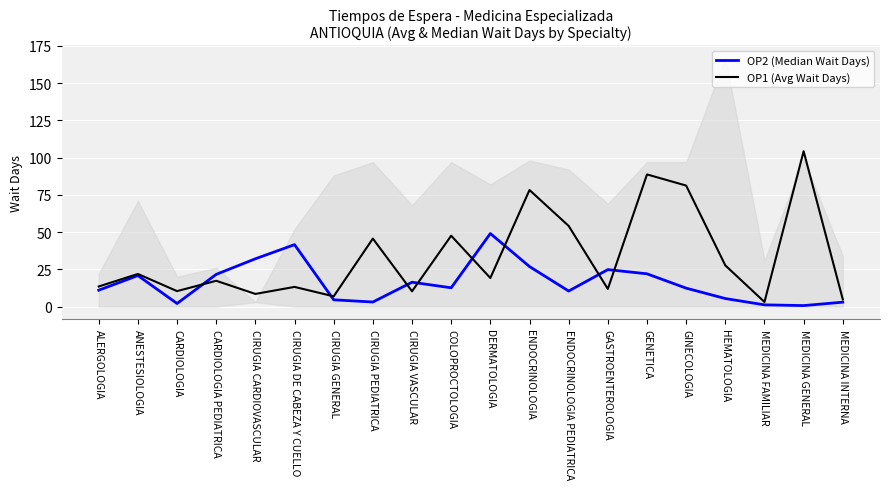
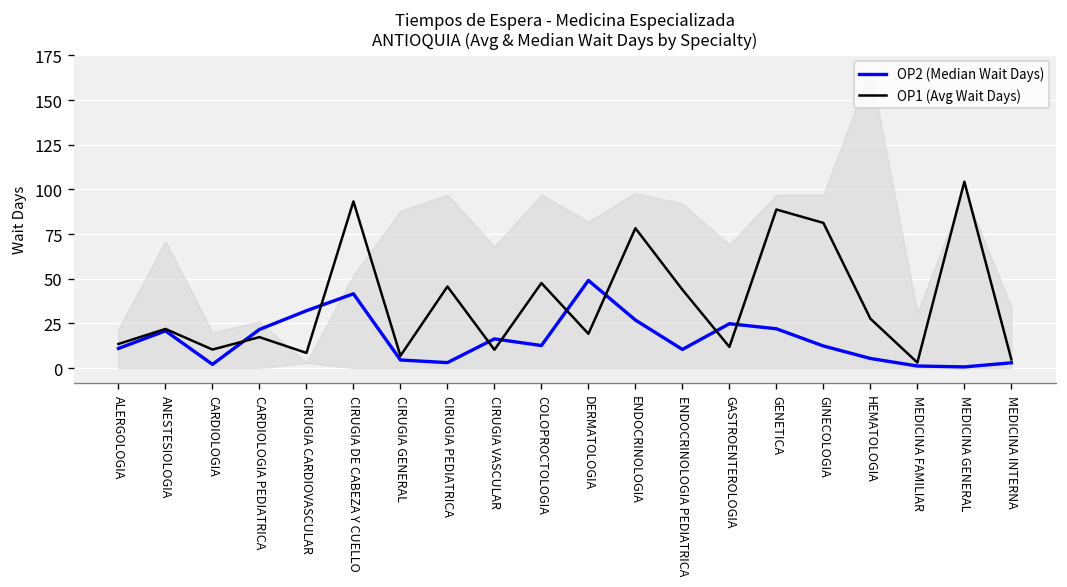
OP1 (Avg Wait Days), CIRUGIA DE CABEZA Y CUELLO: 13 -> 93
OP1 (Avg Wait Days), ENDOCRINOLOGIA PEDIATRICA: 54 -> 44
